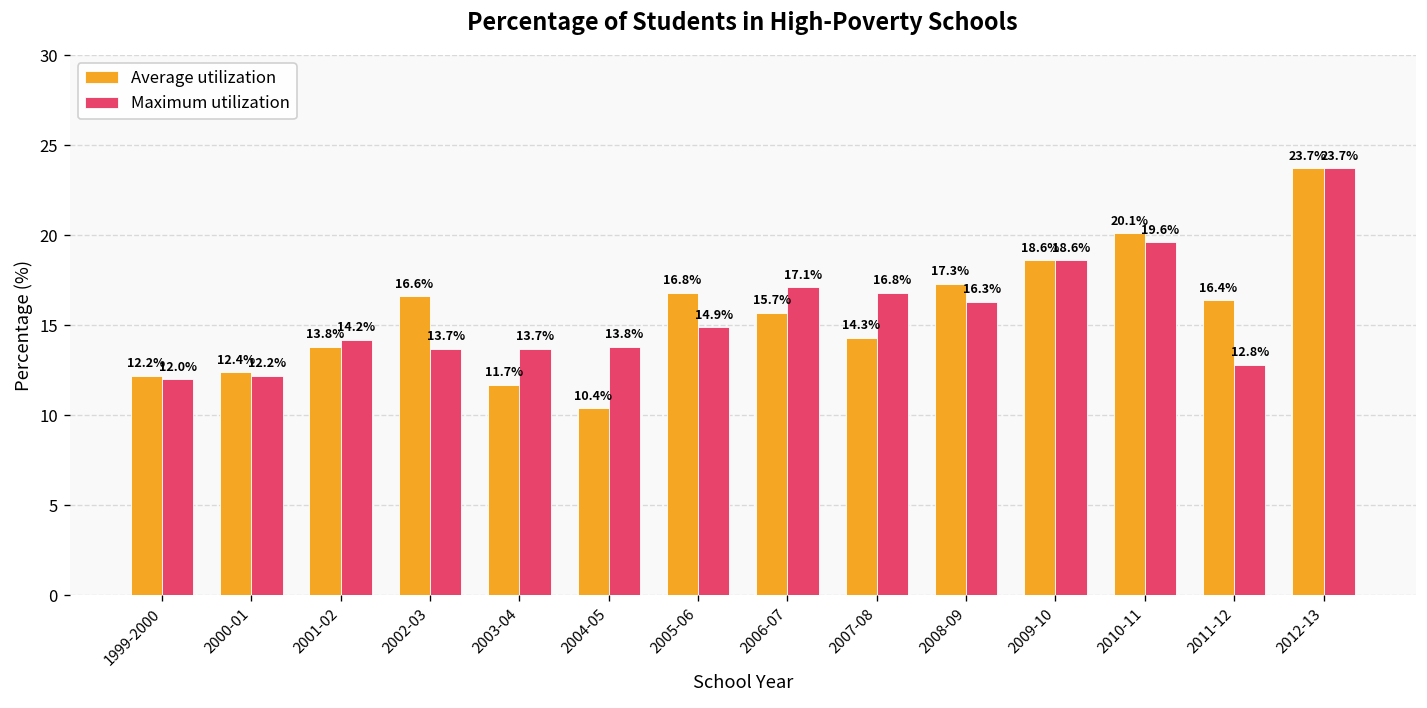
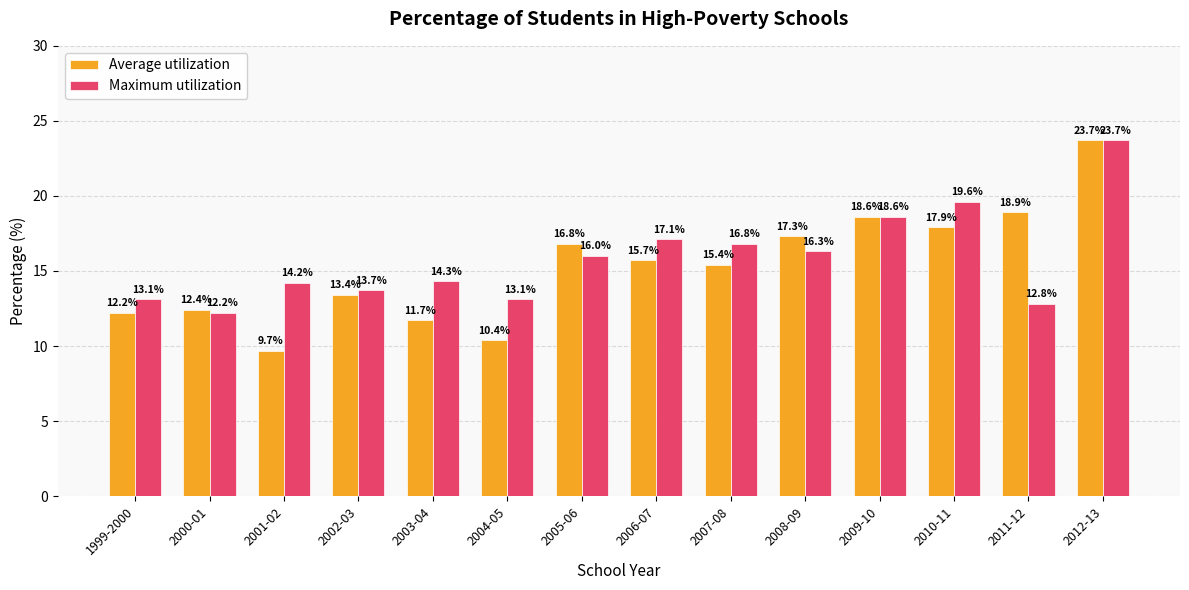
Maximum utilization, 1999-2000: 12.0% -> 13.1%
Average utilization, 2001-02: 13.8% -> 9.7%
Average utilization, 2002-03: 16.6% -> 13.4%
Maximum utilization, 2003-04: 13.7% -> 14.3%
Maximum utilization, 2004-05: 13.8% -> 13.1%
Maximum utilization, 2005-06: 14.9% -> 16.0%
Average utilization, 2007-08: 14.3% -> 15.4%
Average utilization, 2010-11: 20.1% -> 17.9%
Average utilization, 2011-12: 16.4% -> 18.9%
